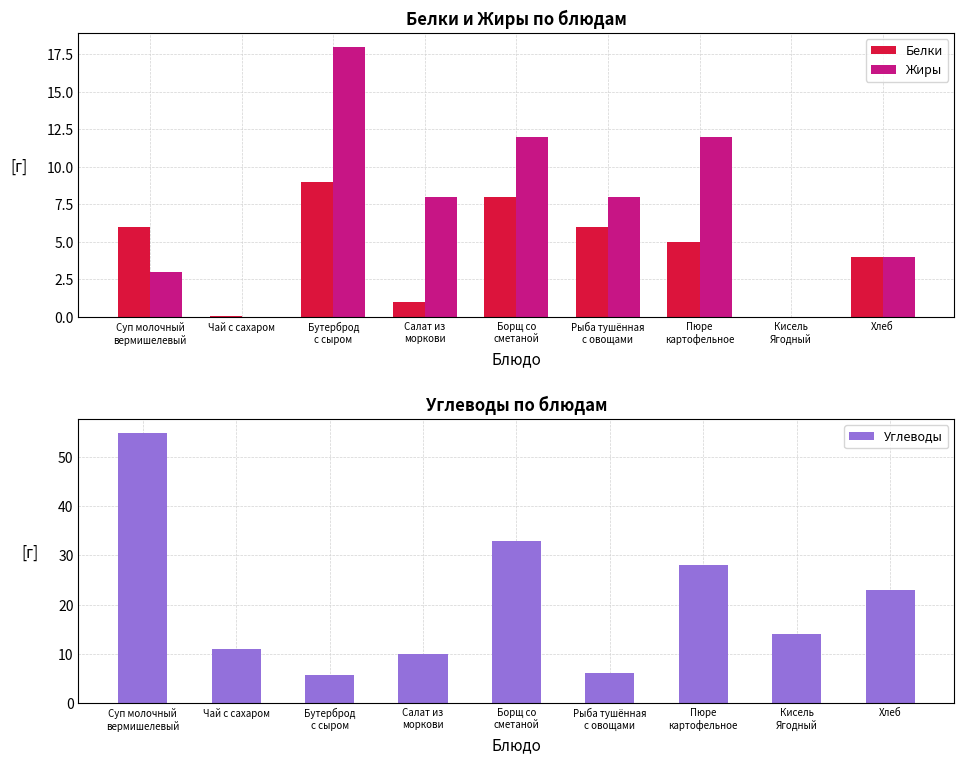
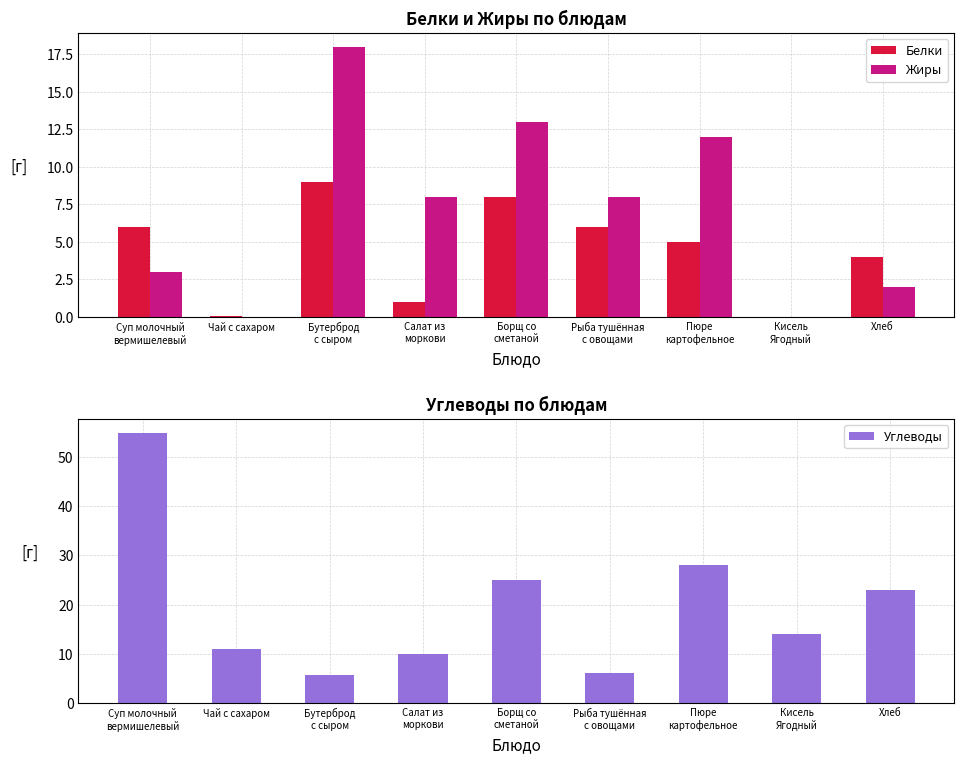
Белки и Жиры по блюдам, Жиры, Борщ со сметаной: 12 -> 13
Белки и Жиры по блюдам, Жиры, Хлеб: 4 -> 2
Углеводы по блюдам, Борщ со сметаной: 33 -> 25
